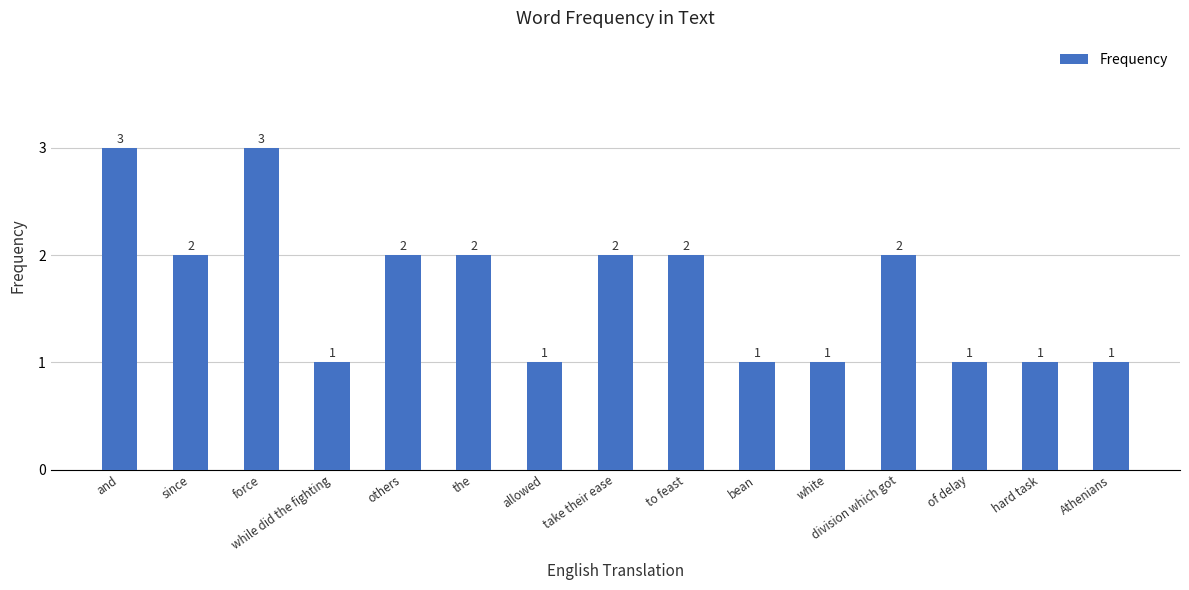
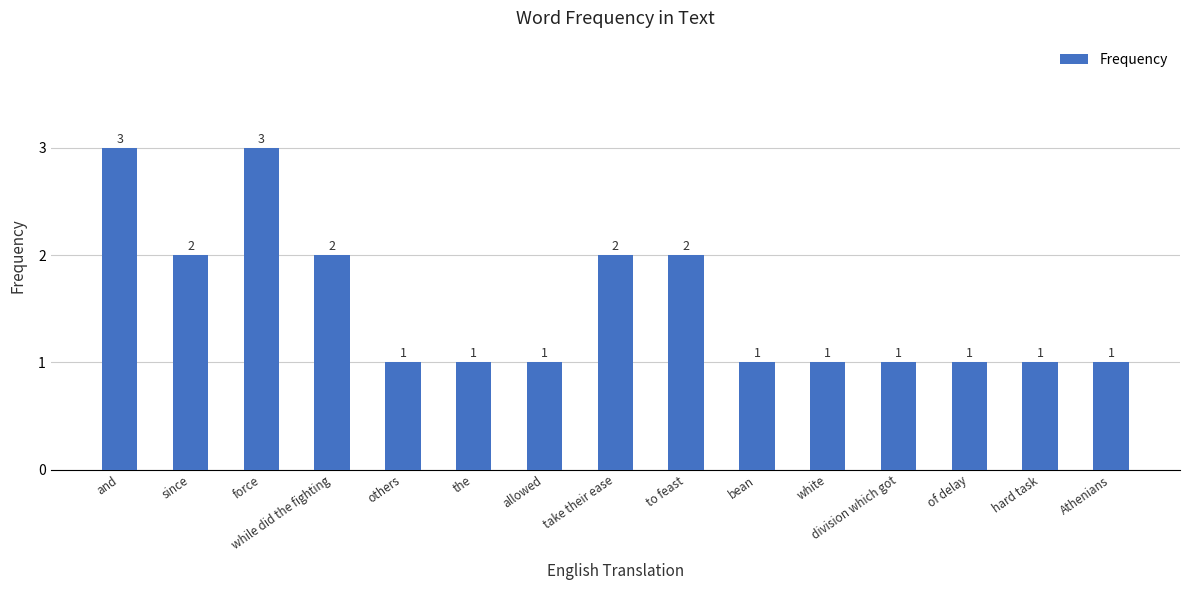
while did the fighting: 1 -> 2
others: 2 -> 1
the: 2 -> 1
division which got: 2 -> 1
